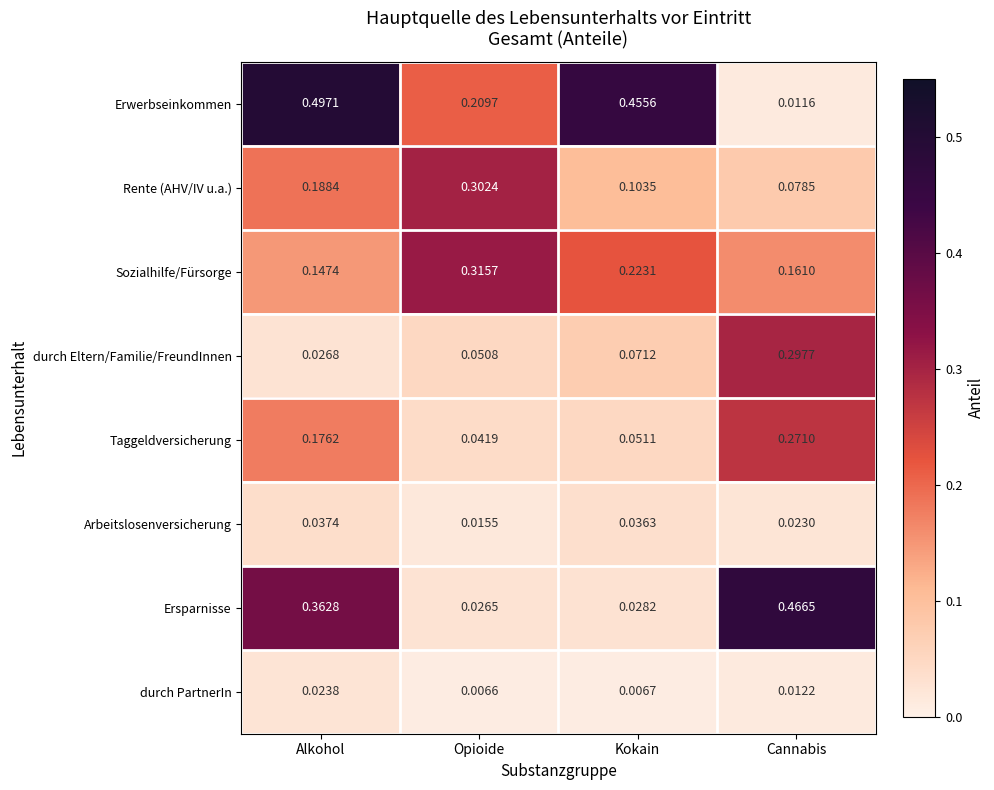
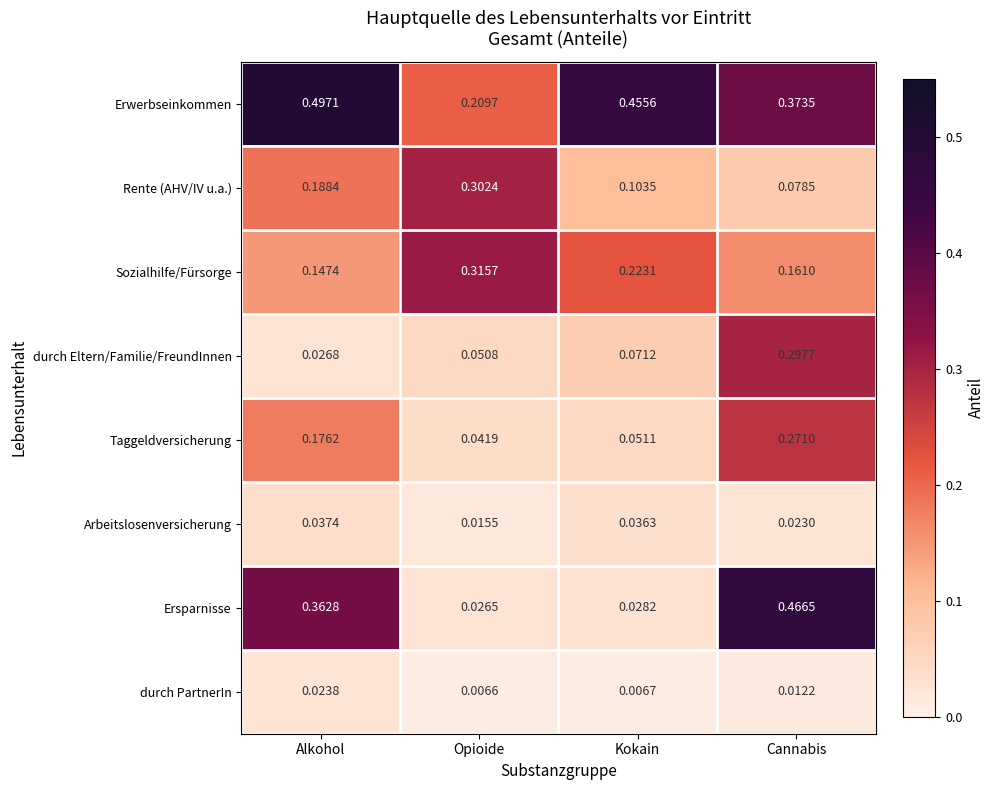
Erwerbseinkommen, Cannabis: 0.0116 -> 0.3735
